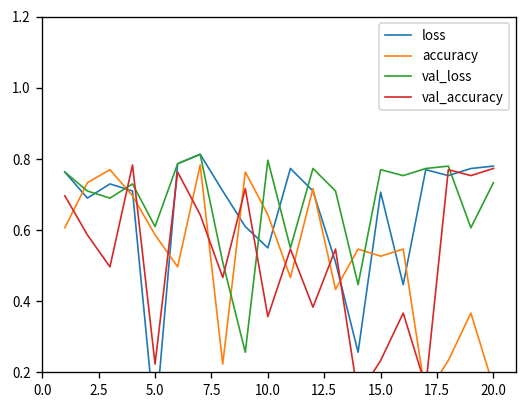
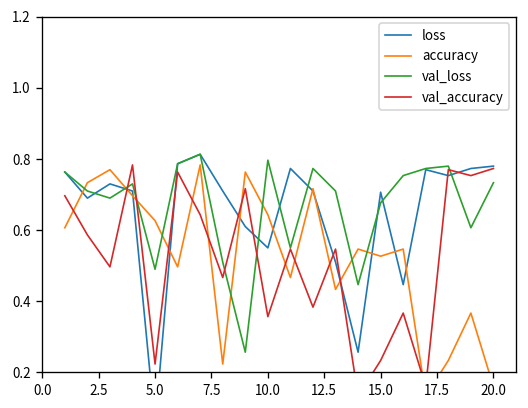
accuracy, 5.0: 0.59 -> 0.63
val_loss, 5.0: 0.61 -> 0.49
val_loss, 15.0: 0.77 -> 0.68
